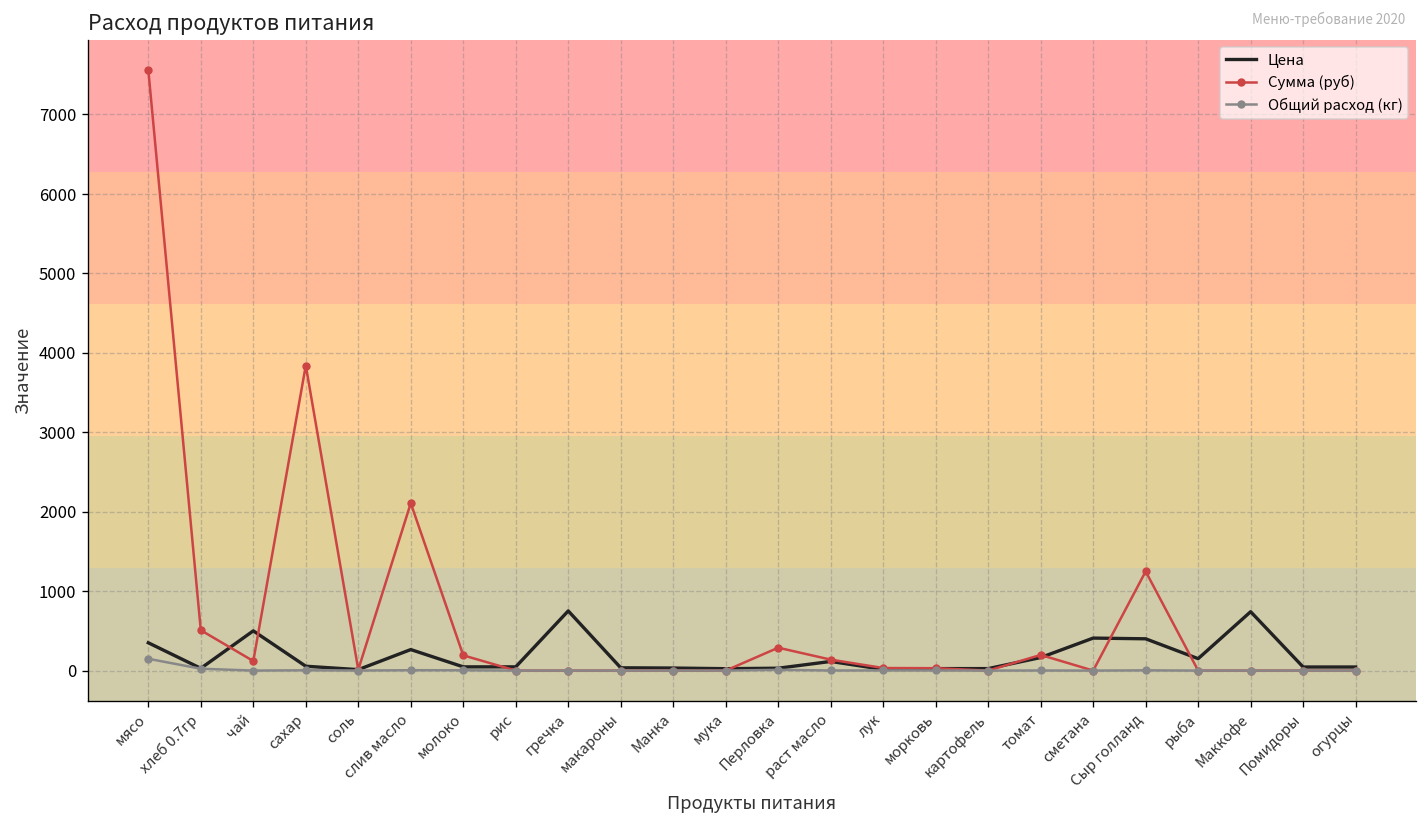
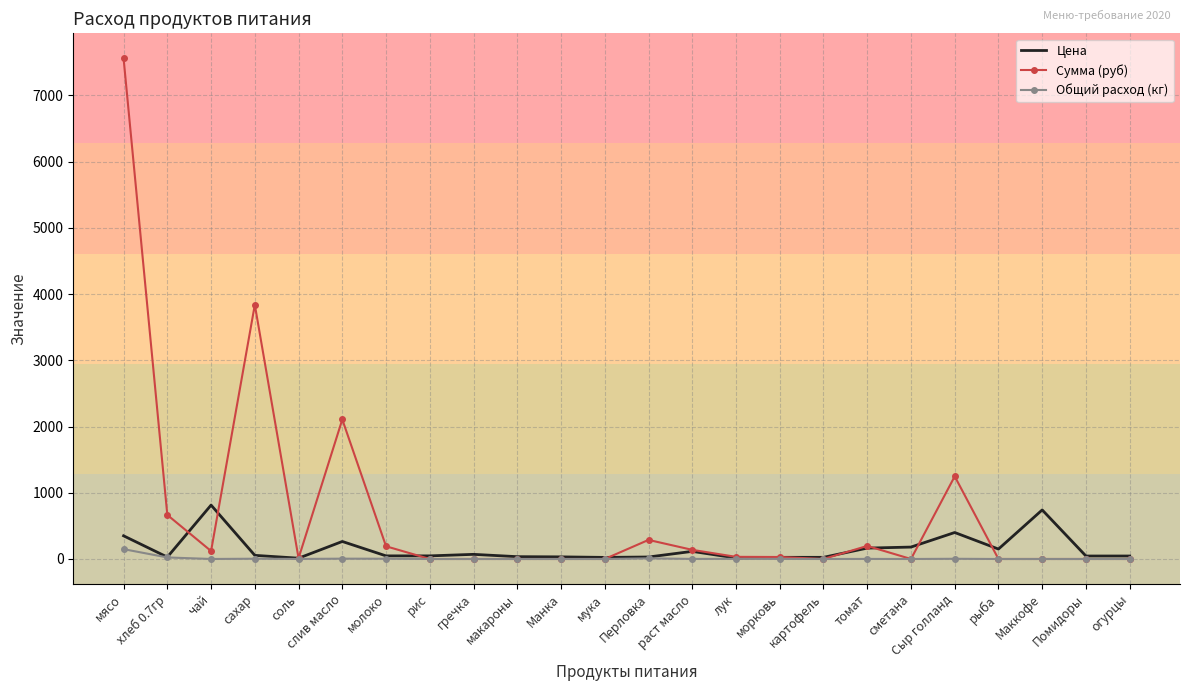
Сумма (руб), хлеб 0.7гр: 500 -> 700
Цена, чай: 500 -> 800
Цена, гречка: 800 -> 100
Цена, сметана: 400 -> 200
